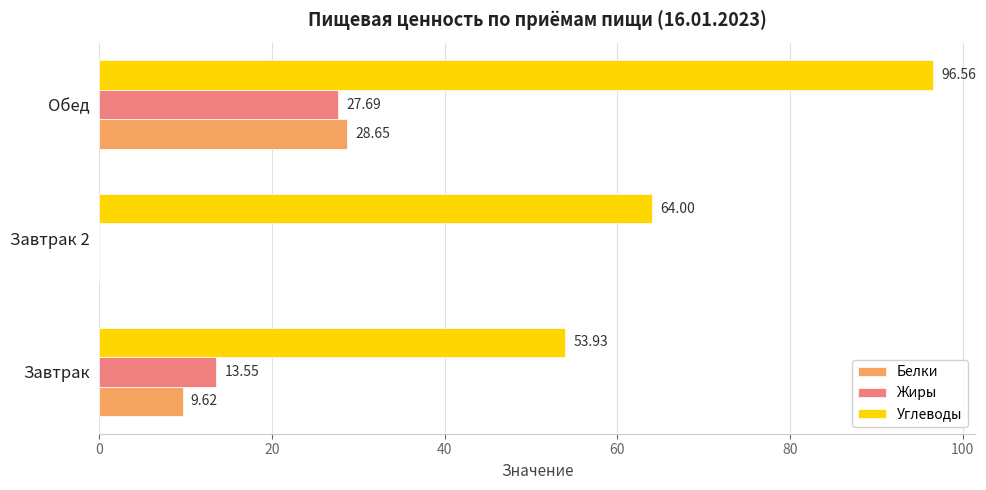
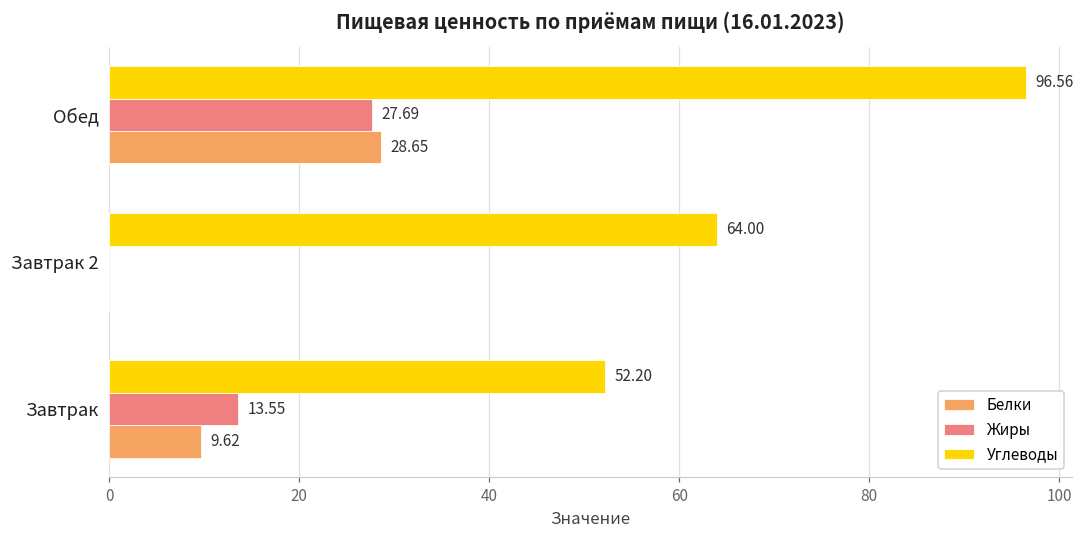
Углеводы, Завтрак: 53.93 -> 52.20
